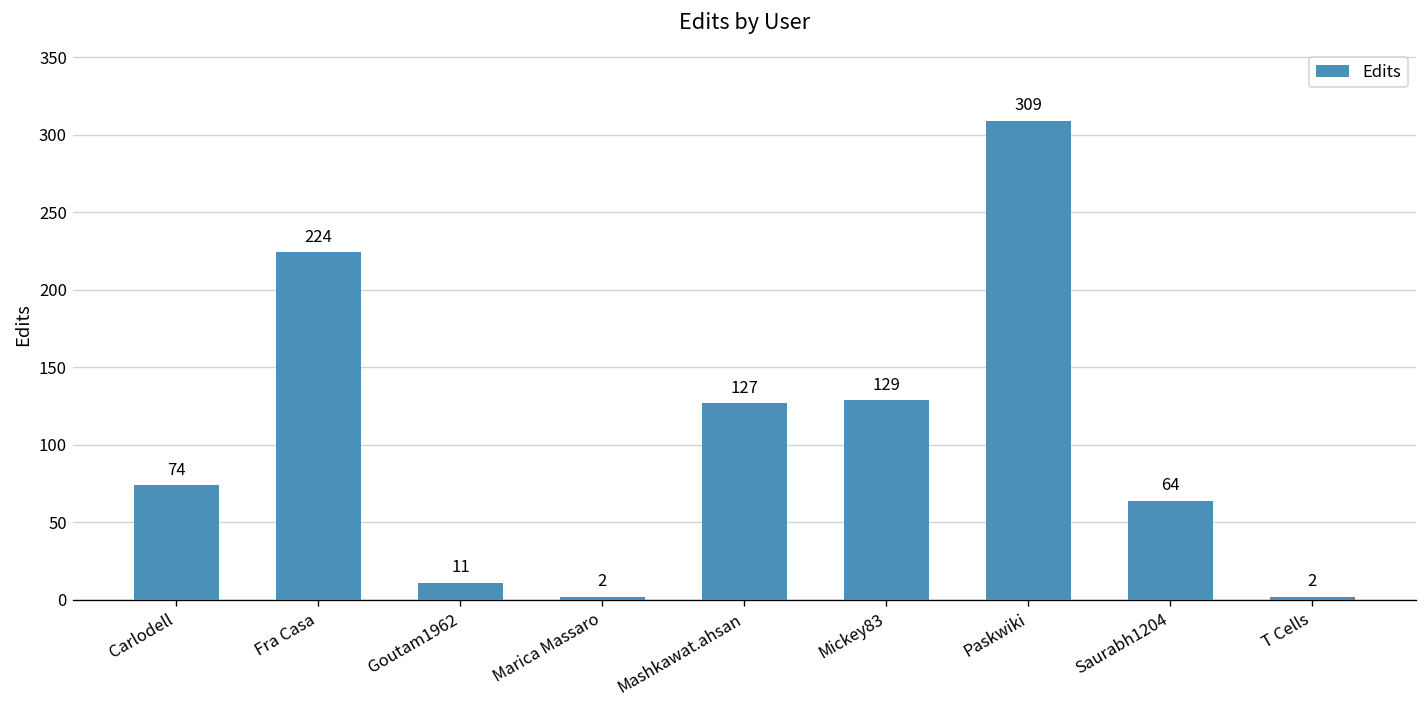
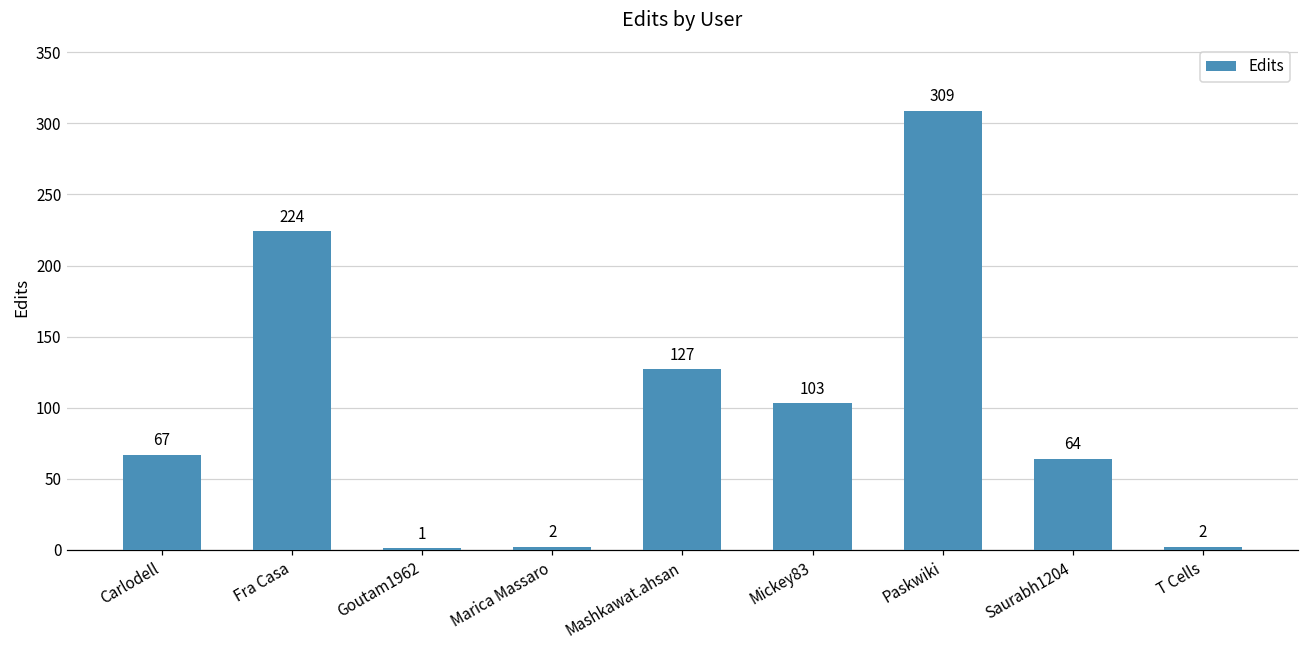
Carlodell: 74 -> 67
Goutam1962: 11 -> 1
Mickey83: 129 -> 103
